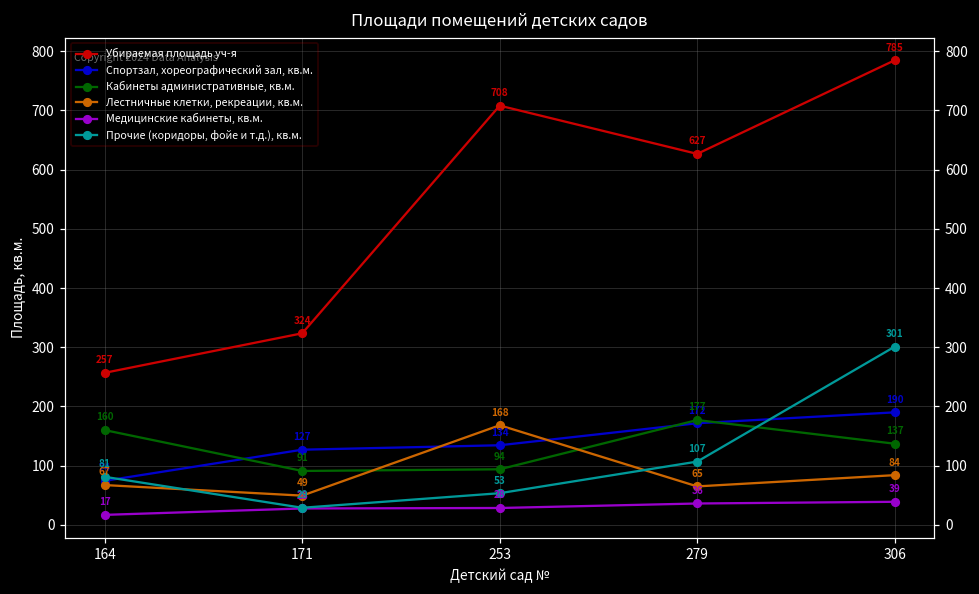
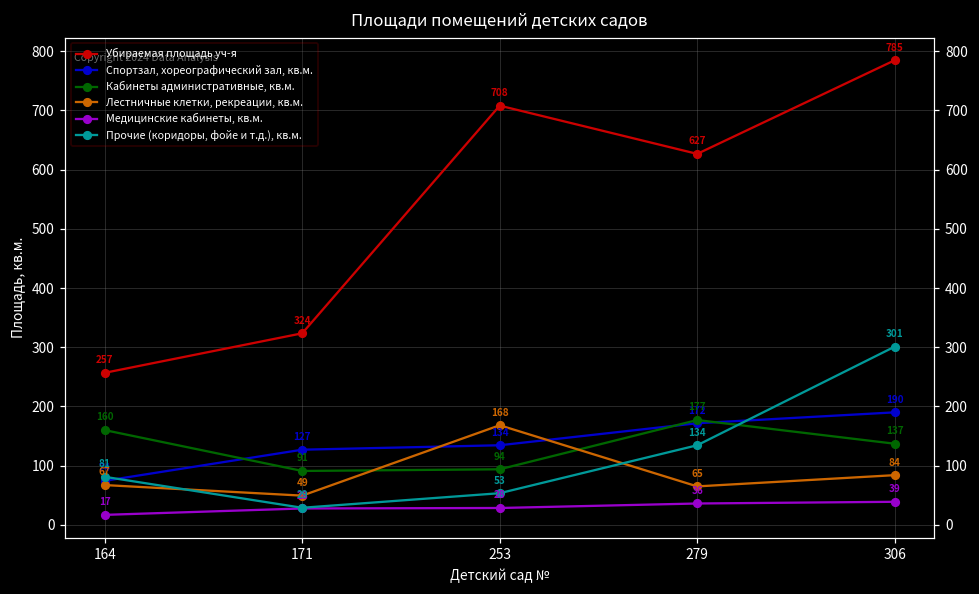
Прочие (коридоры, фойе и т.д.), кв.м., 279: 107 -> 134
